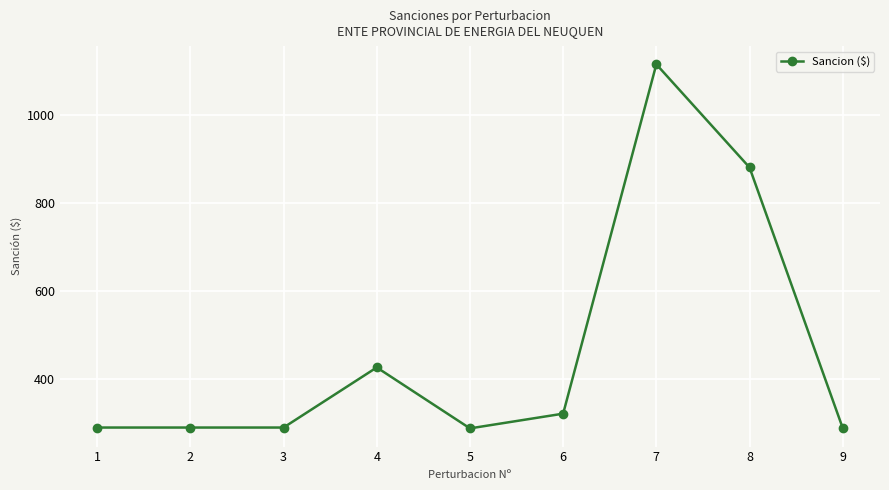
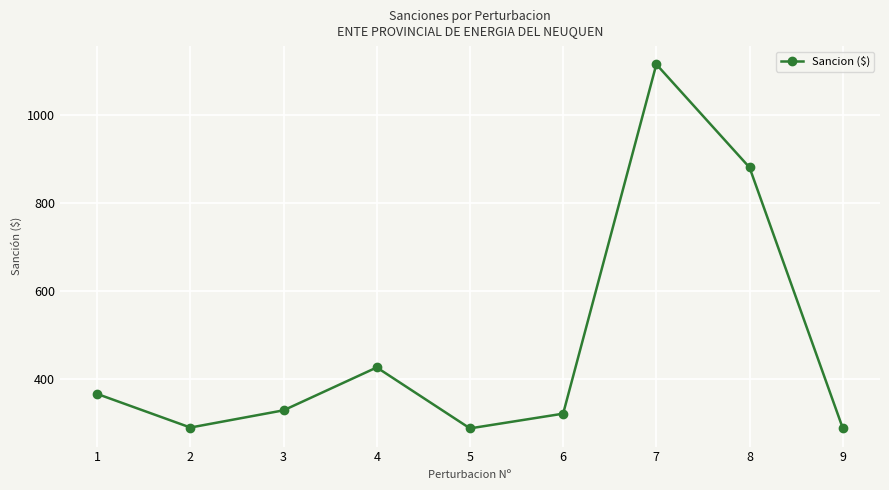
1: 290 -> 370
3: 290 -> 330
